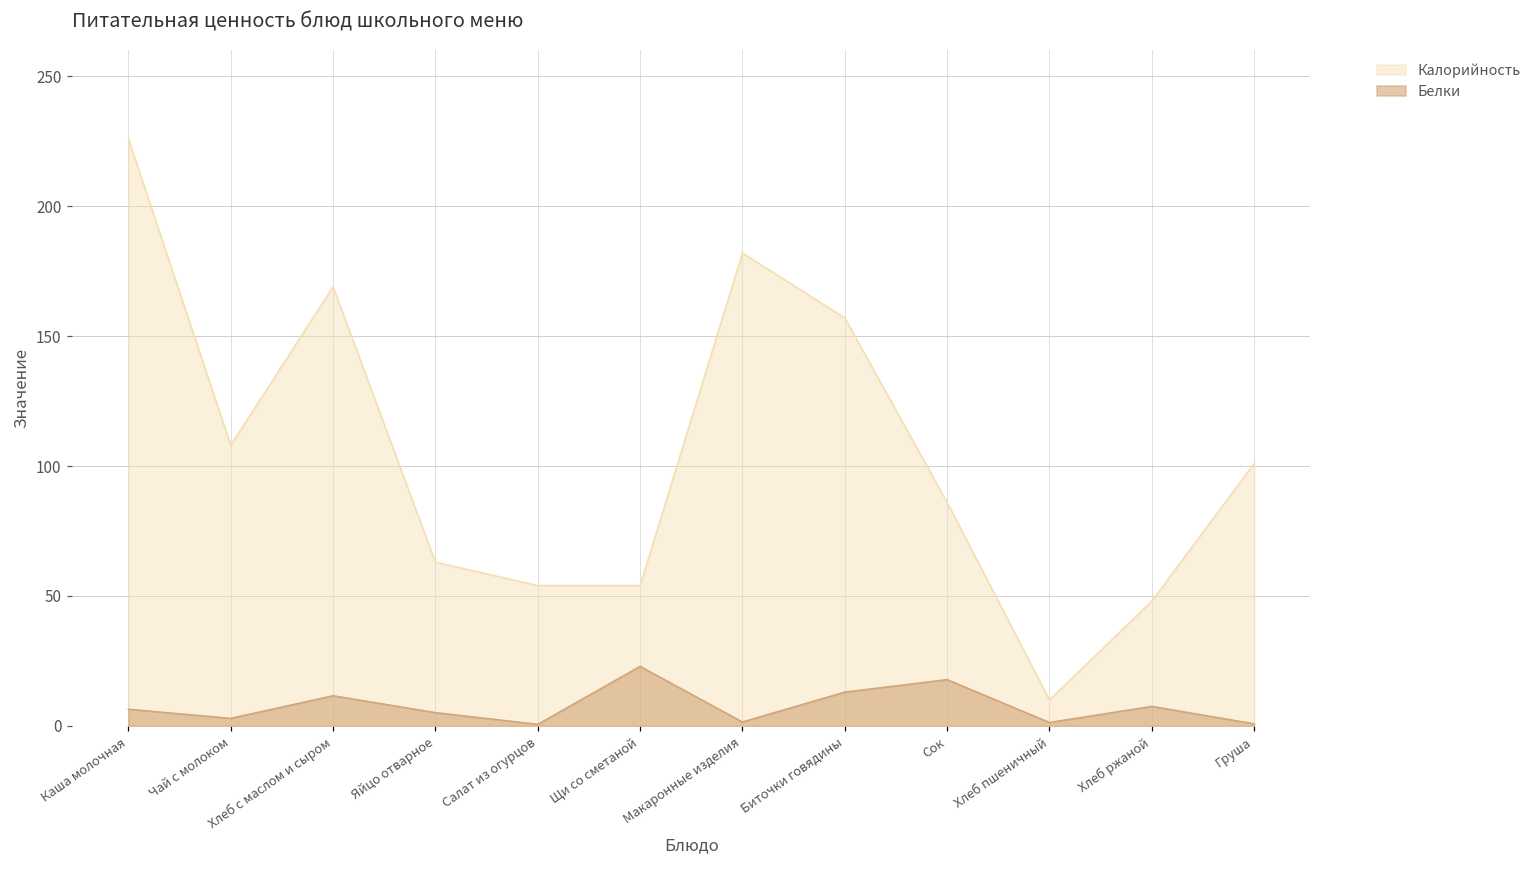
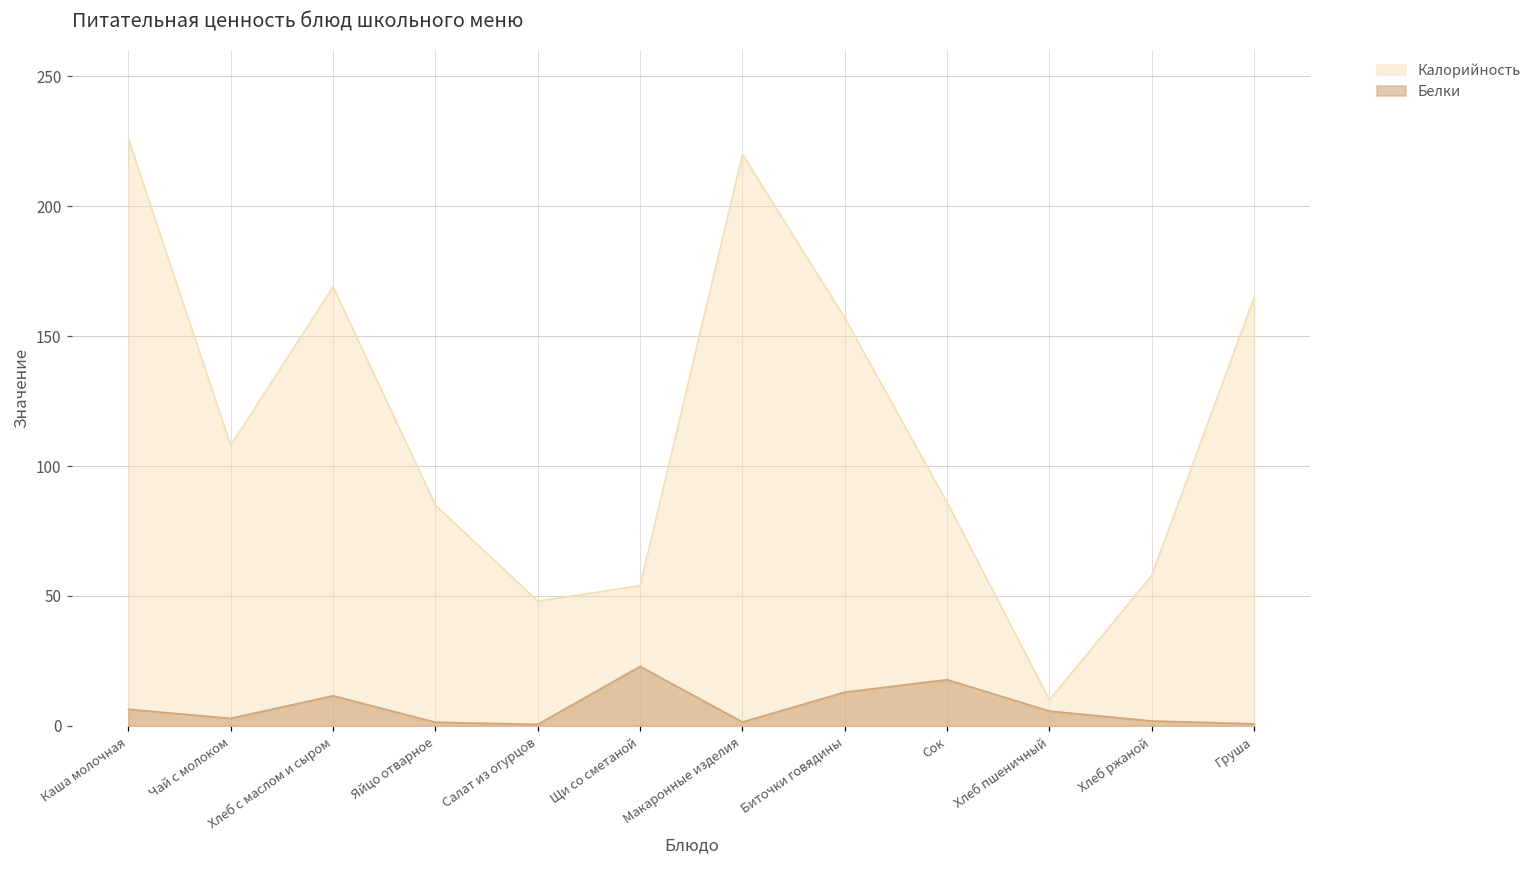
Калорийность, Яйцо отварное: 63 -> 85
Белки, Яйцо отварное: 5 -> 1
Калорийность, Салат из огурцов: 54 -> 48
Калорийность, Макаронные изделия: 182 -> 220
Белки, Хлеб пшеничный: 1 -> 6
Калорийность, Хлеб ржаной: 48 -> 58
Белки, Хлеб ржаной: 8 -> 2
Калорийность, Груша: 101 -> 165
